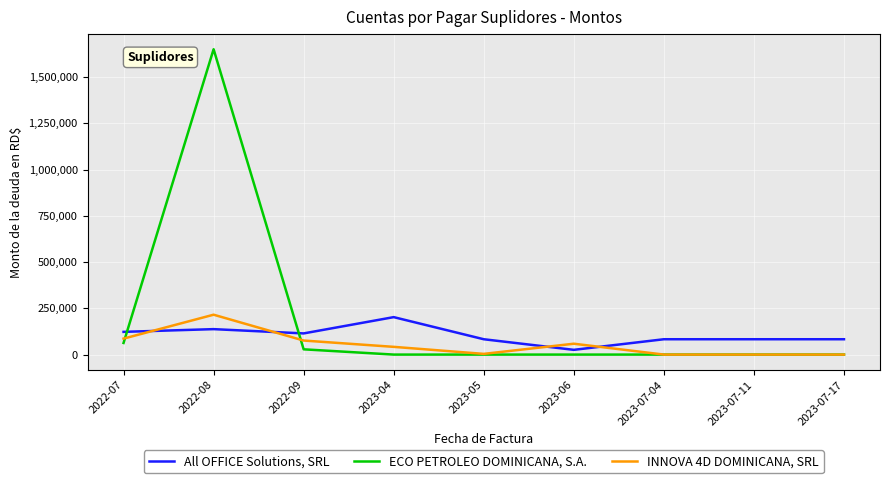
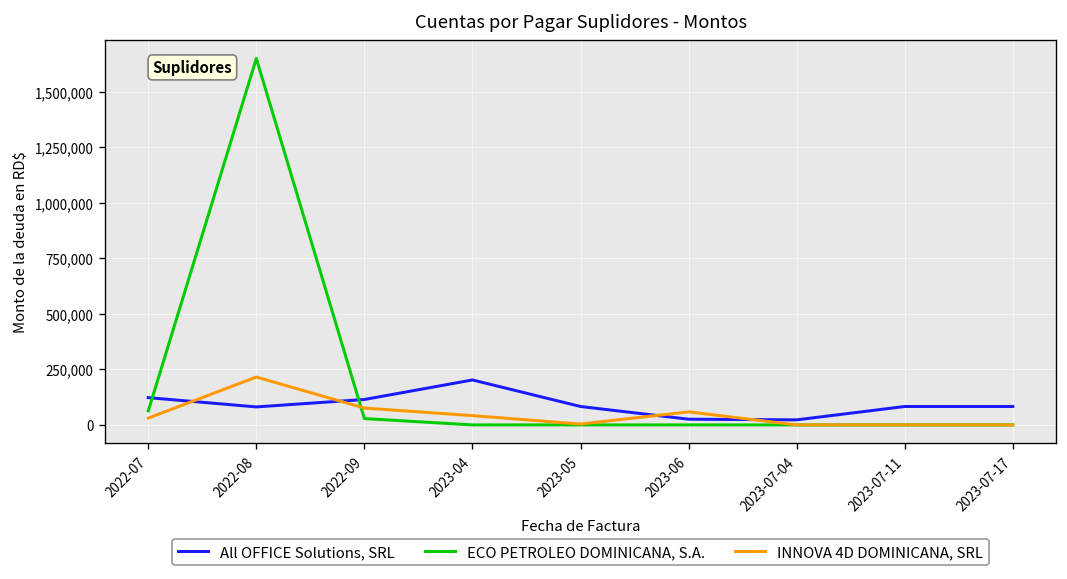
INNOVA 4D DOMINICANA, SRL, 2022-07: 90,000 -> 30,000
All OFFICE Solutions, SRL, 2022-08: 140,000 -> 80,000
All OFFICE Solutions, SRL, 2023-07-04: 80,000 -> 20,000
